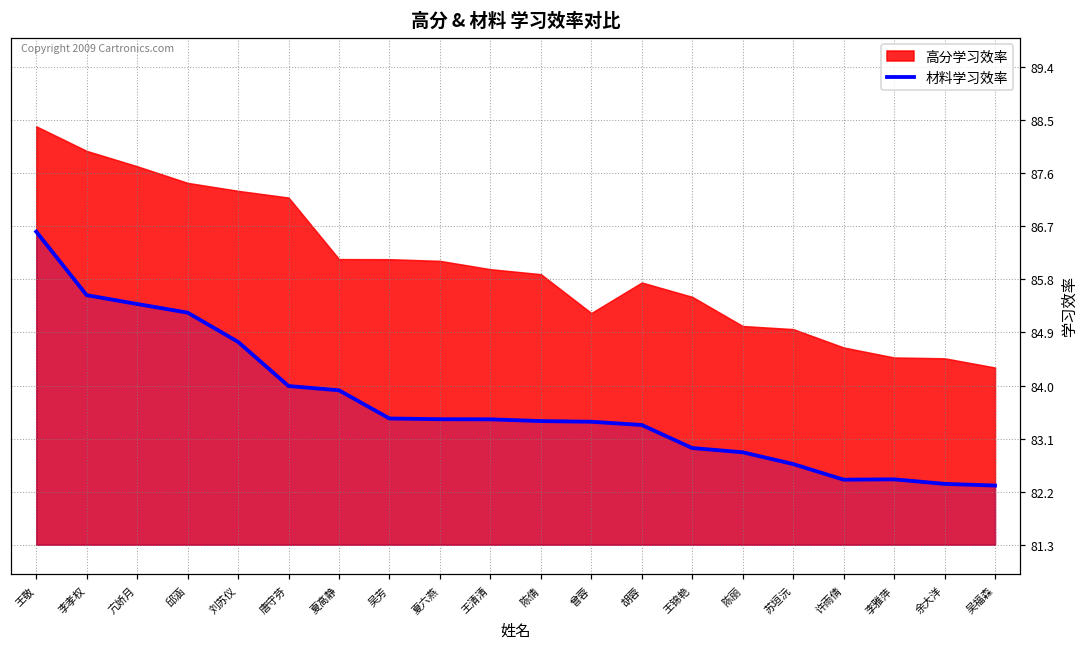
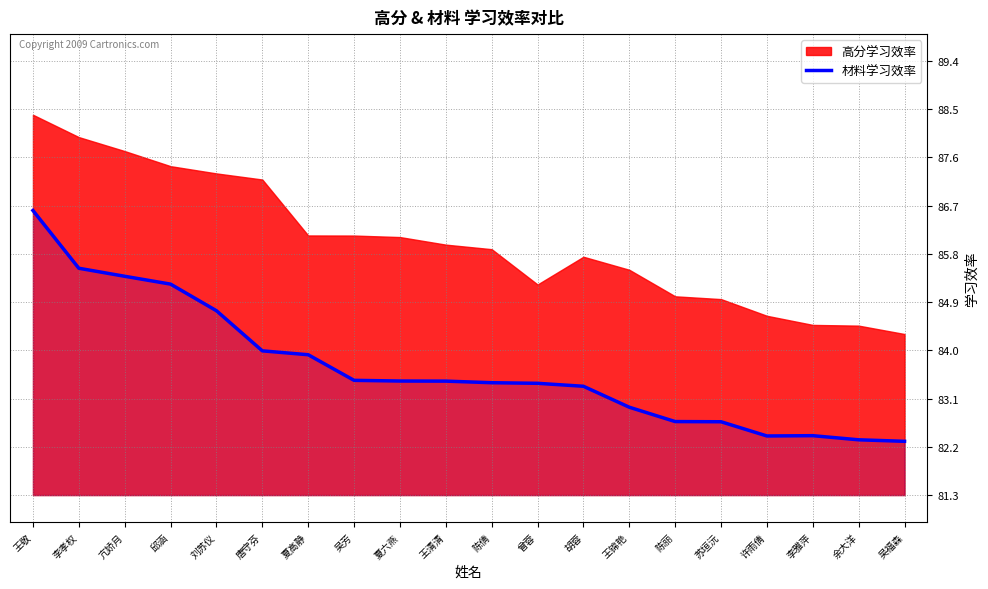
材料学习效率, 陈丽: 82.9 -> 82.7
